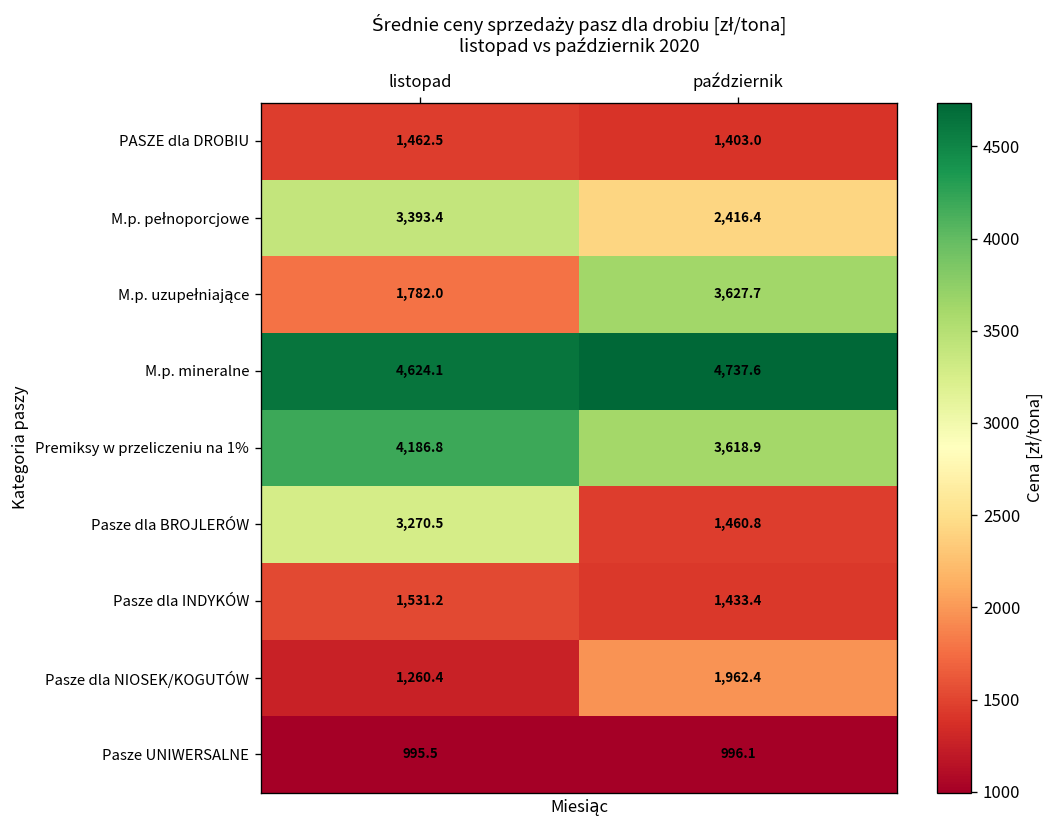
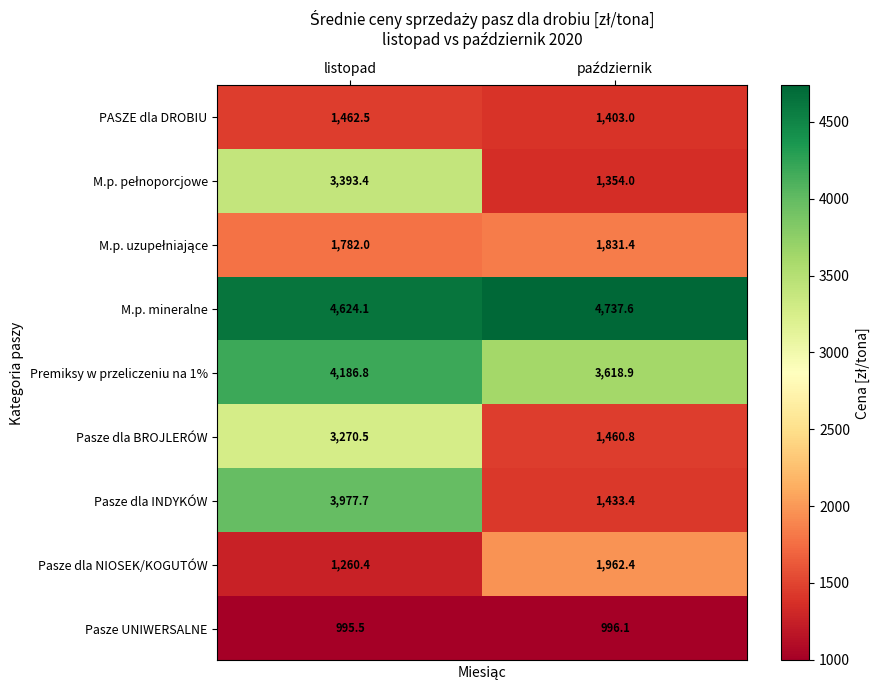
M.p. pełnoporcjowe, październik: 2,416.4 -> 1,354.0
M.p. uzupełniające, październik: 3,627.7 -> 1,831.4
Pasze dla INDYKÓW, listopad: 1,531.2 -> 3,977.7
